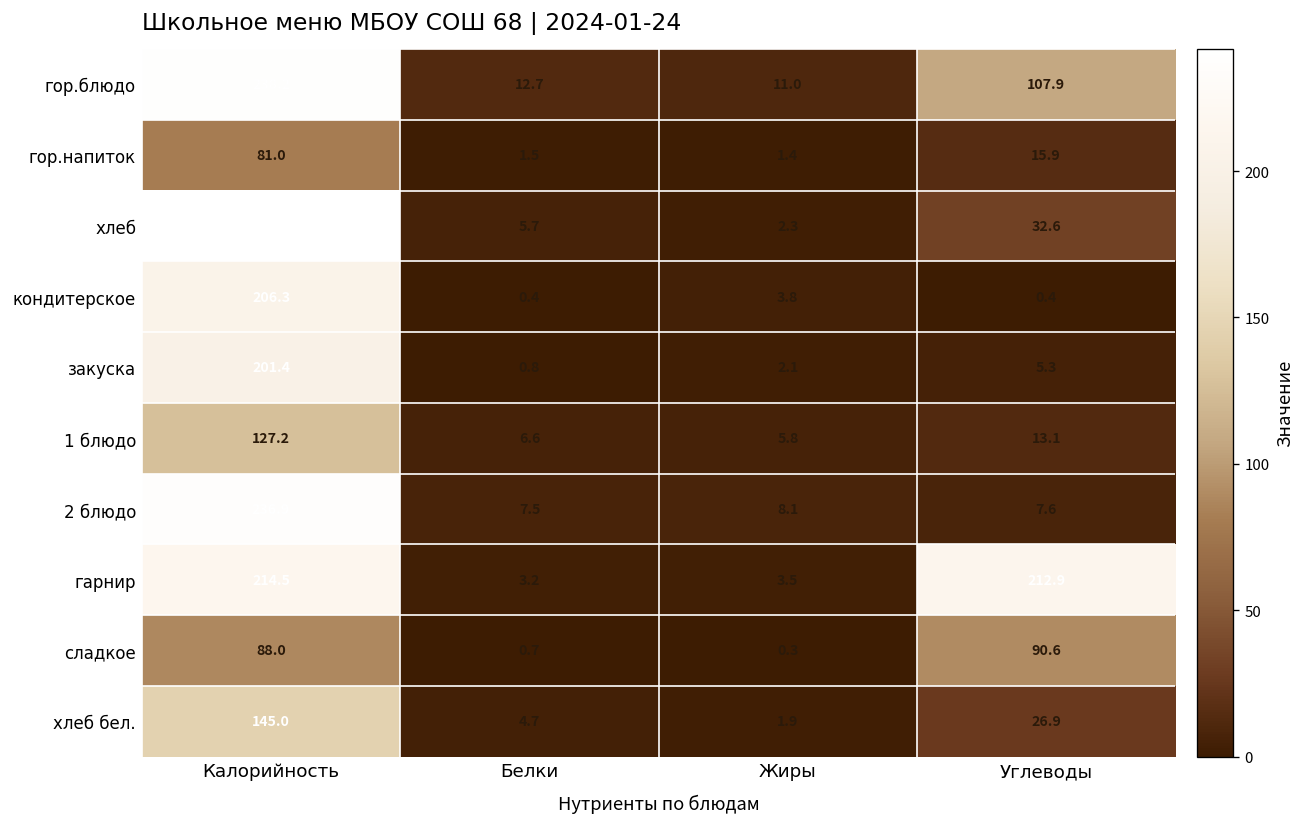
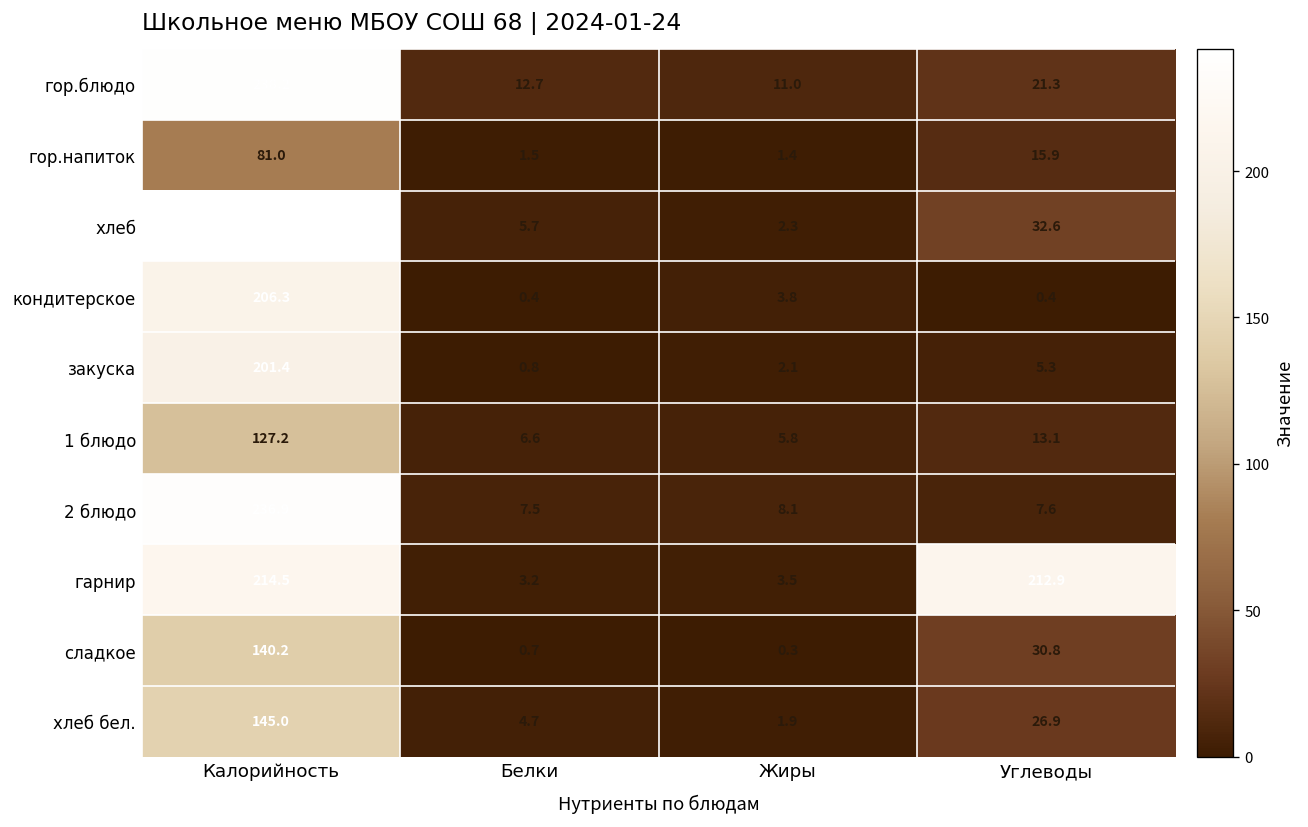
гор.блюдо, Углеводы: 107.9 -> 21.3
сладкое, Калорийность: 88.0 -> 140.2
сладкое, Углеводы: 90.6 -> 30.8
